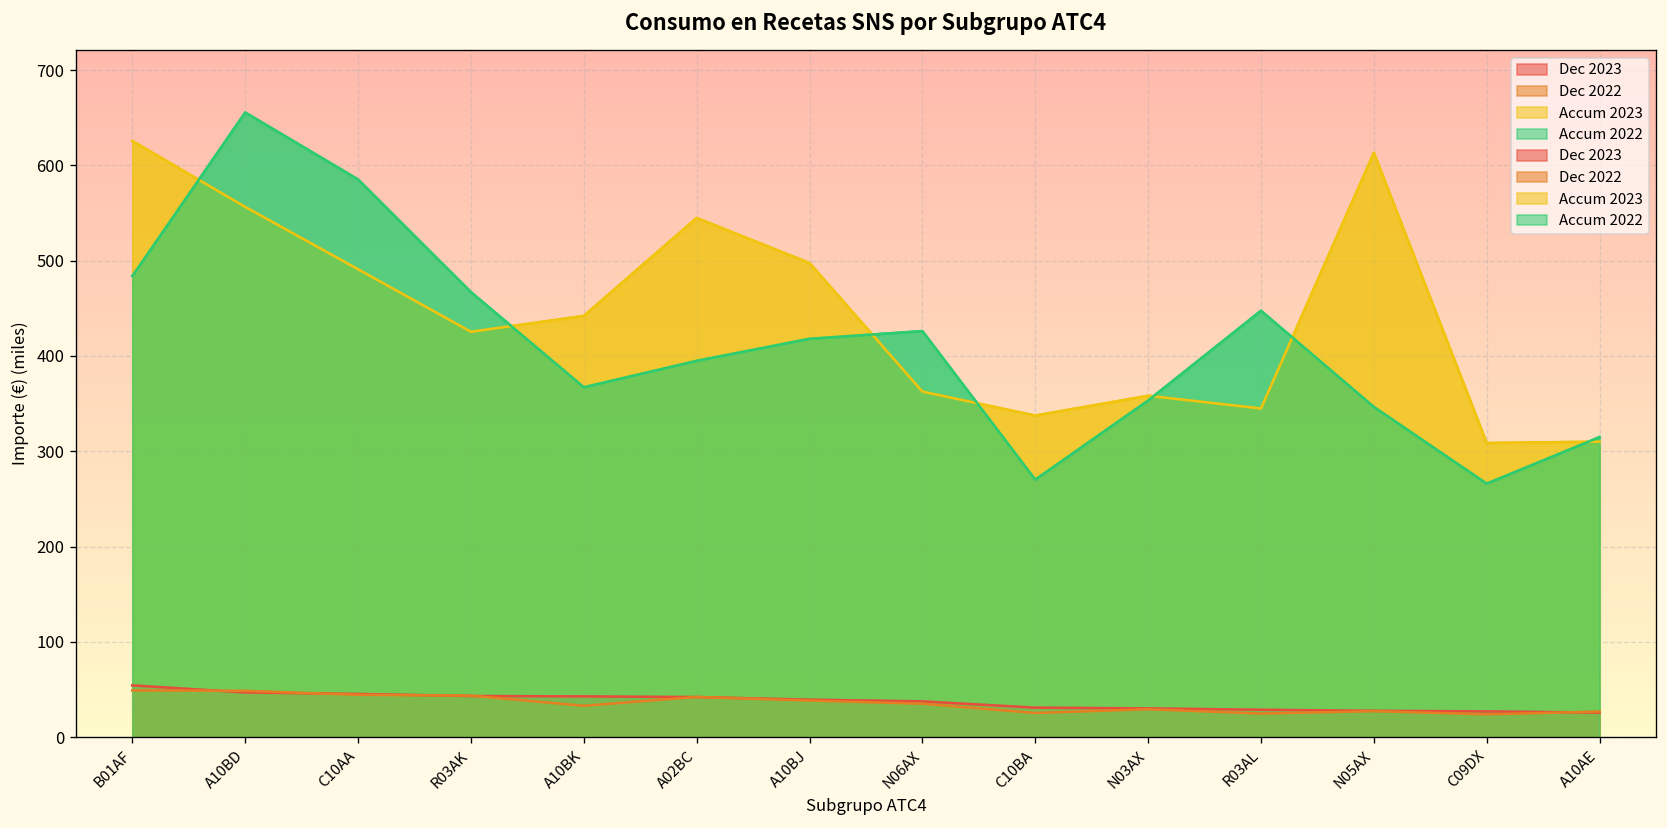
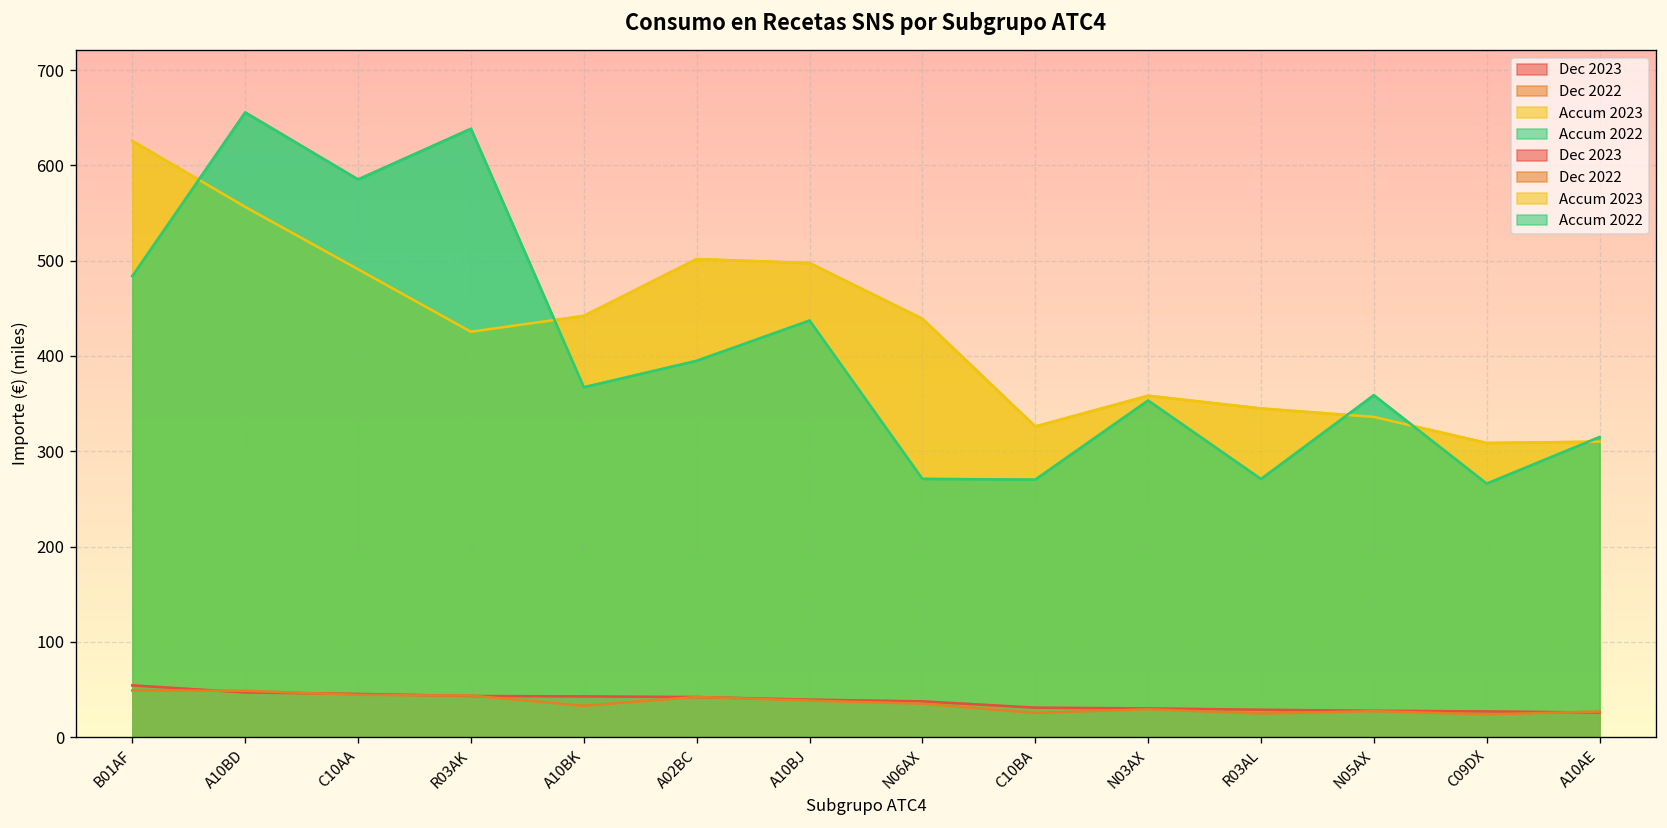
Accum 2022, R03AK: 470 -> 640
Accum 2023, A02BC: 540 -> 500
Accum 2022, A10BJ: 420 -> 440
Accum 2023, N06AX: 360 -> 440
Accum 2022, N06AX: 430 -> 270
Accum 2023, C10BA: 340 -> 330
Accum 2022, R03AL: 450 -> 270
Accum 2023, N05AX: 610 -> 340
Accum 2022, N05AX: 350 -> 360
